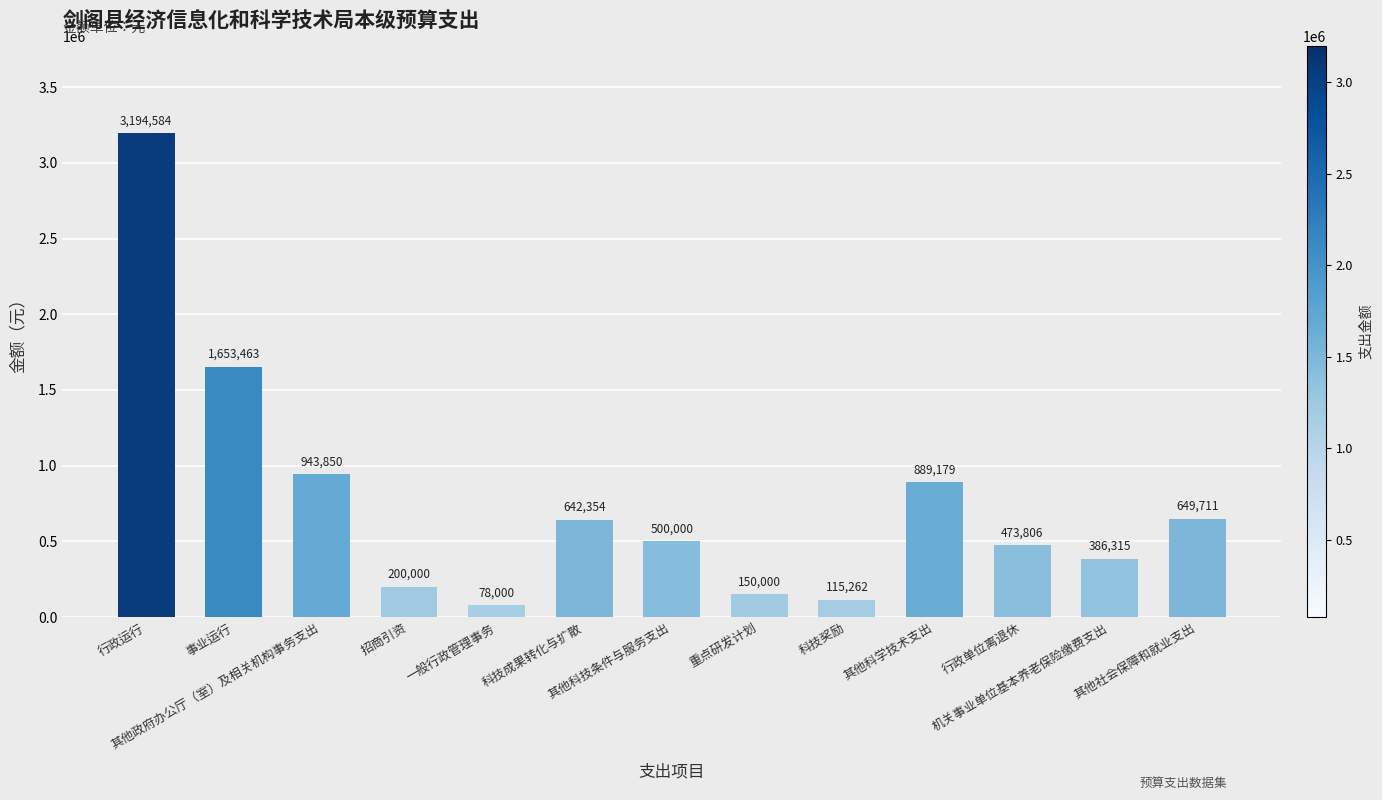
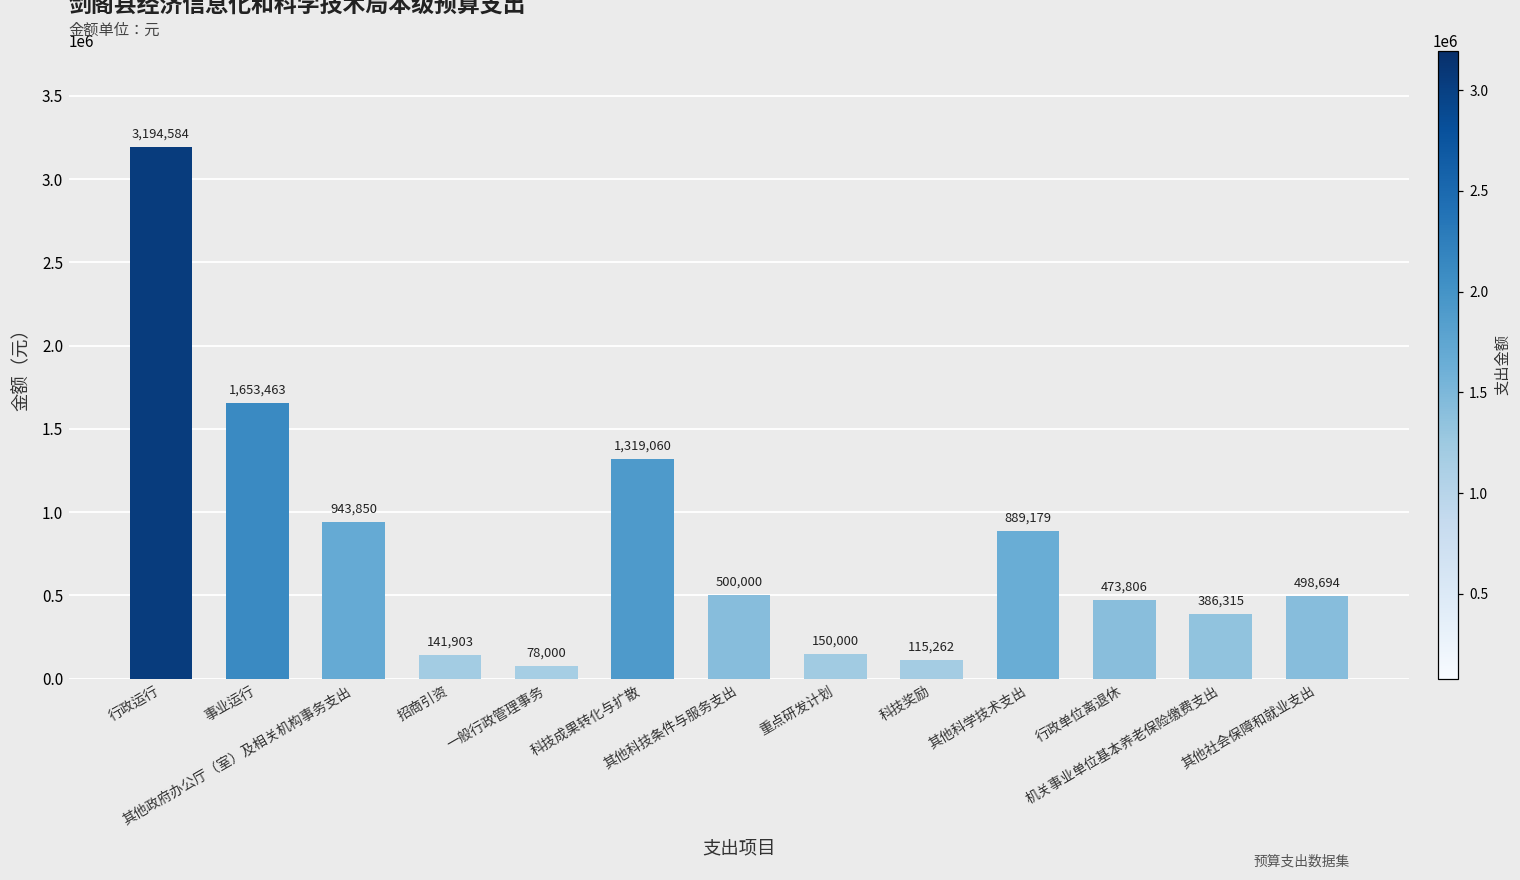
招商引资: 200,000 -> 141,903
科技成果转化与扩散: 642,354 -> 1,319,060
其他社会保障和就业支出: 649,711 -> 498,694
